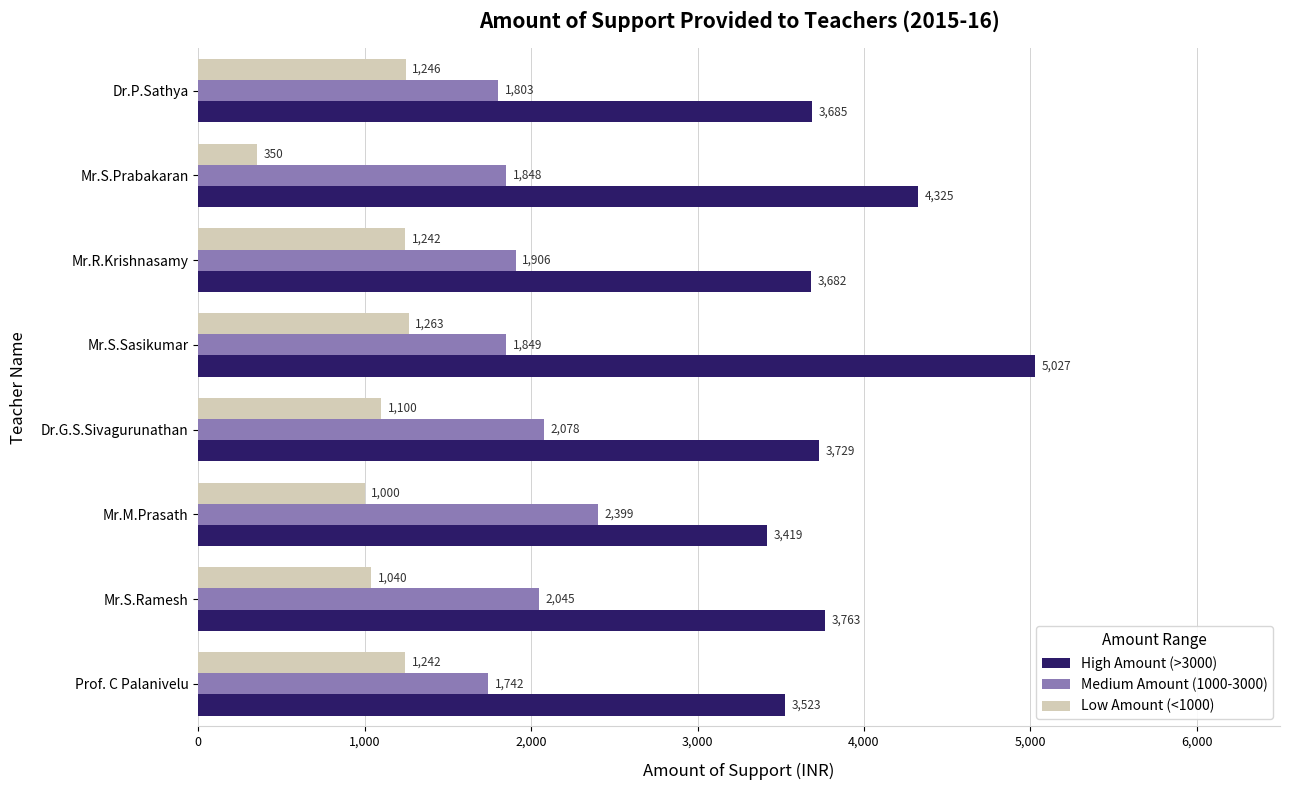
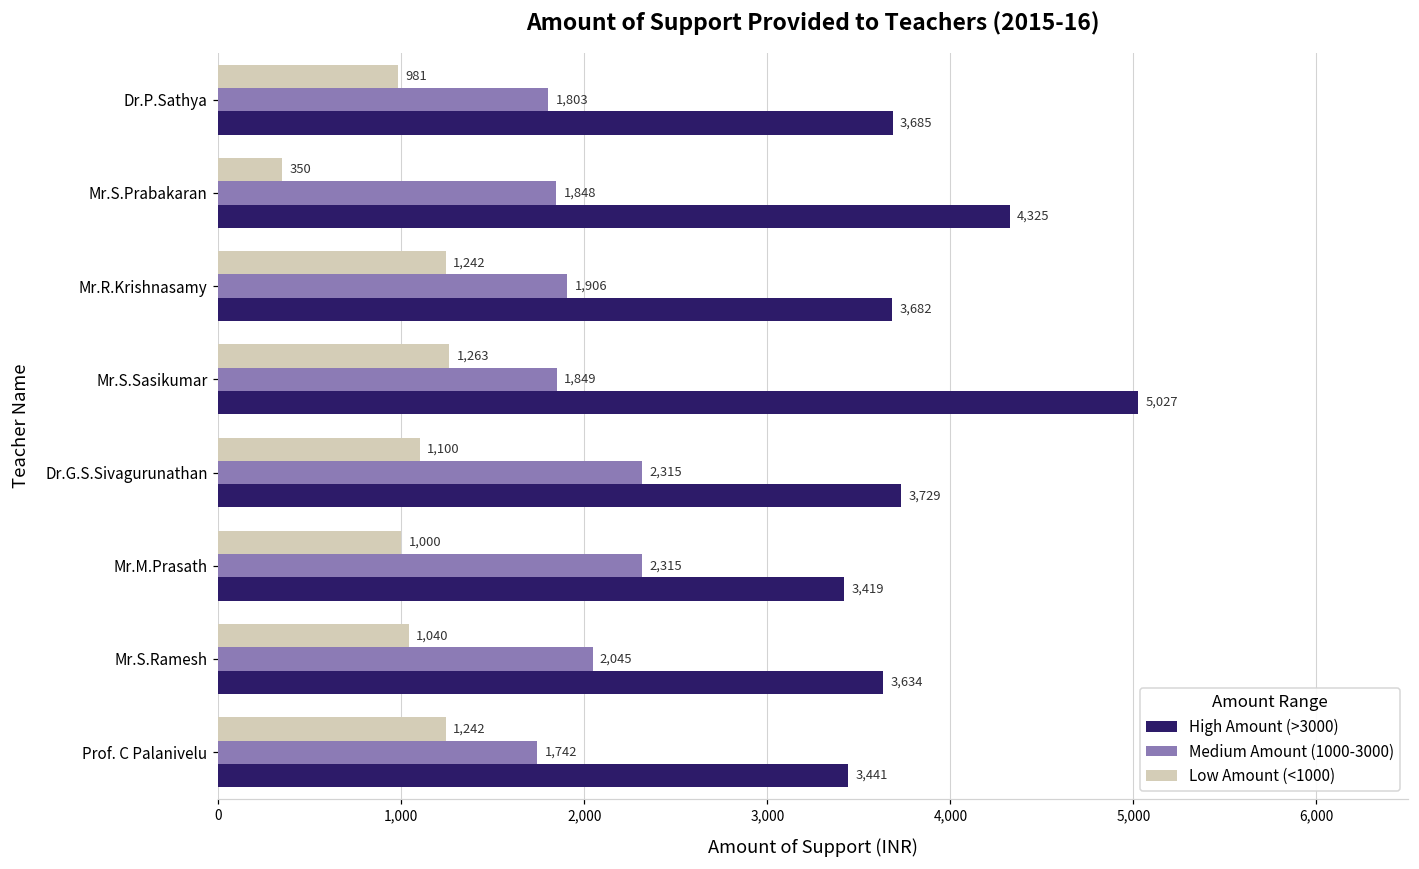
Low Amount (<1000), Dr.P.Sathya: 1,246 -> 981
Medium Amount (1000-3000), Dr.G.S.Sivagurunathan: 2,078 -> 2,315
Medium Amount (1000-3000), Mr.M.Prasath: 2,399 -> 2,315
High Amount (>3000), Mr.S.Ramesh: 3,763 -> 3,634
High Amount (>3000), Prof. C Palanivelu: 3,523 -> 3,441
